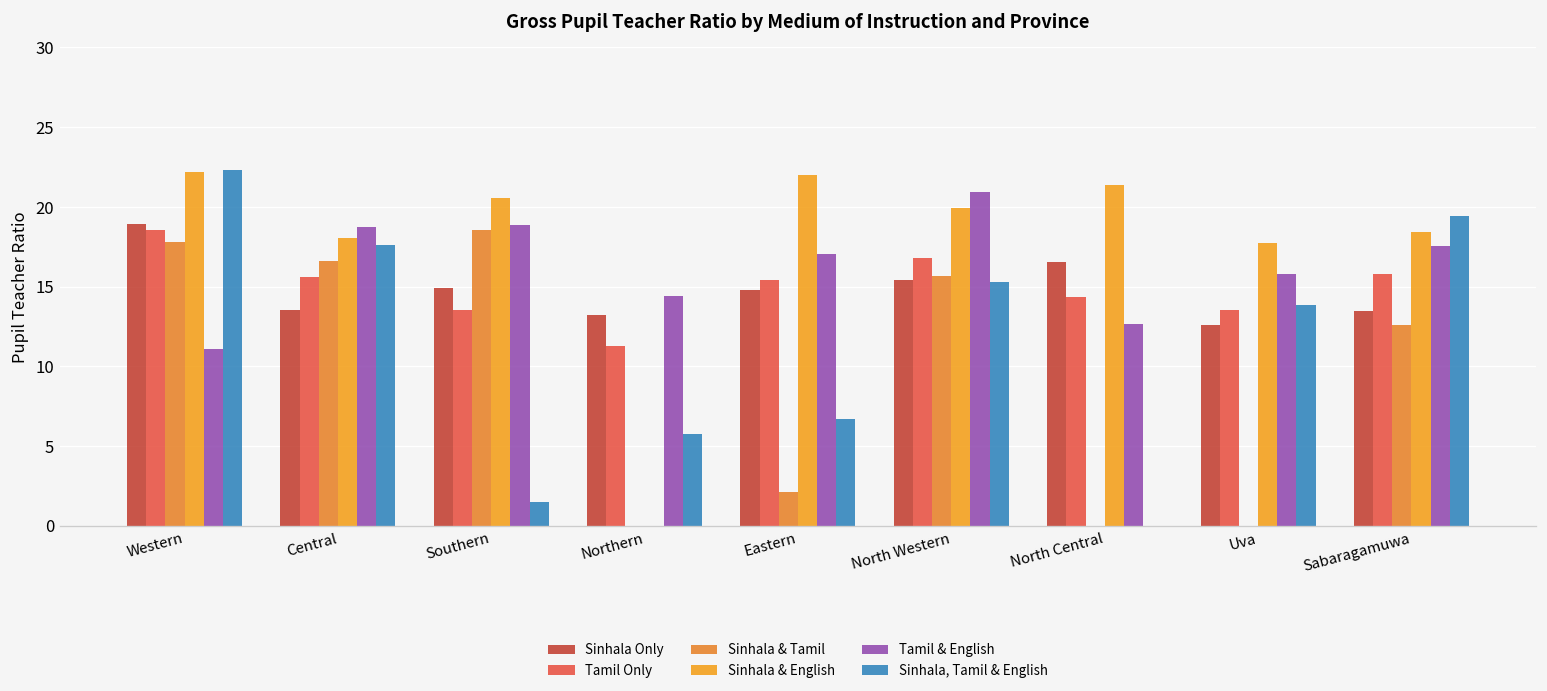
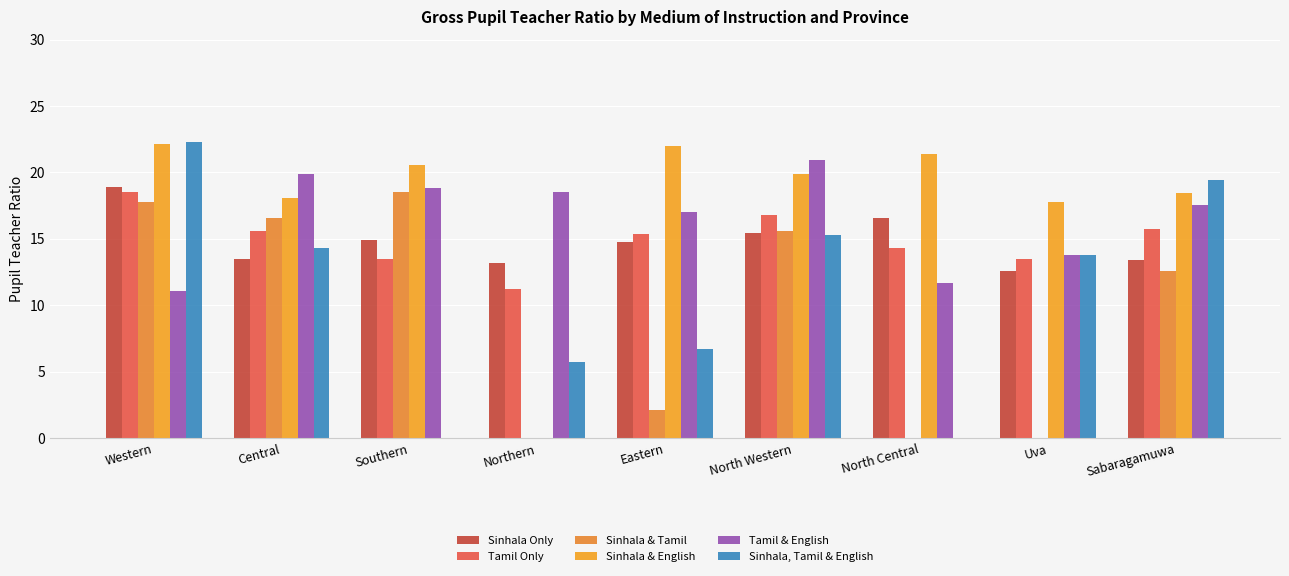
Tamil & English, Central: 18.7 -> 19.9
Sinhala, Tamil & English, Central: 17.6 -> 14.4
Sinhala, Tamil & English, Southern: 1.5 -> 0.0
Tamil & English, Northern: 14.4 -> 18.5
Tamil & English, North Central: 12.6 -> 11.7
Tamil & English, Uva: 15.8 -> 13.8
